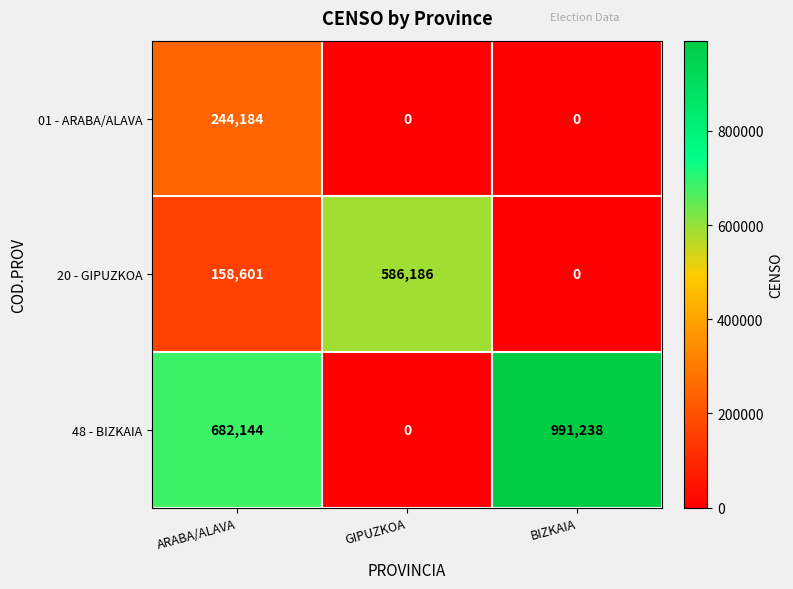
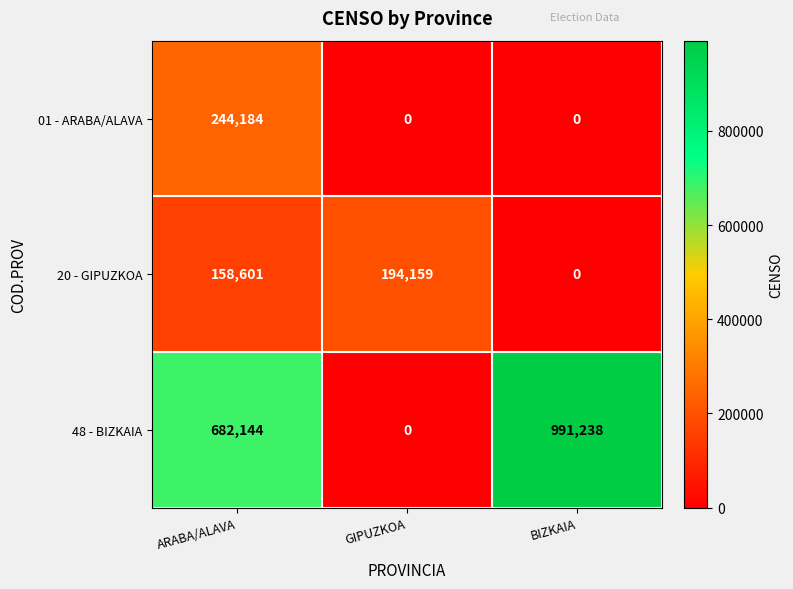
20 - GIPUZKOA, GIPUZKOA: 586,186 -> 194,159
